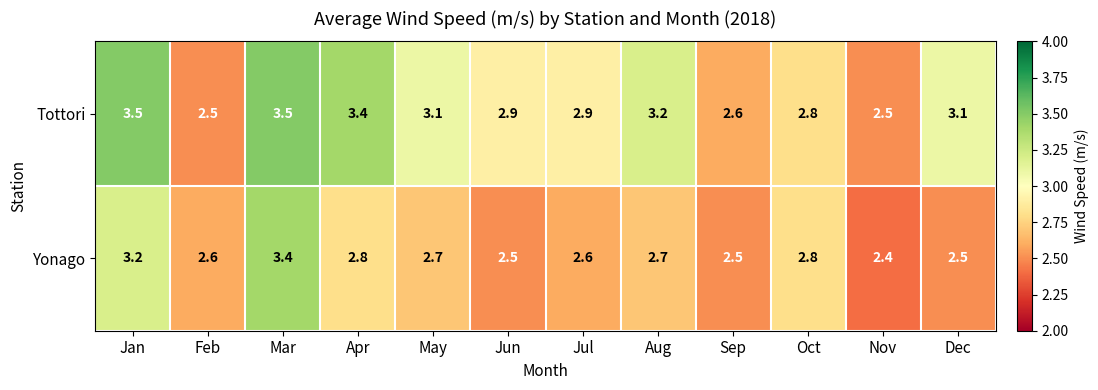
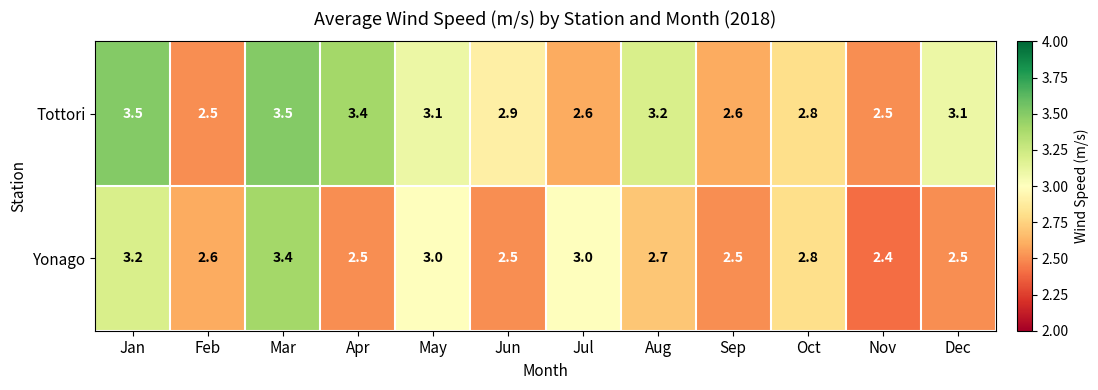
Tottori, Jul: 2.9 -> 2.6
Yonago, Apr: 2.8 -> 2.5
Yonago, May: 2.7 -> 3.0
Yonago, Jul: 2.6 -> 3.0
